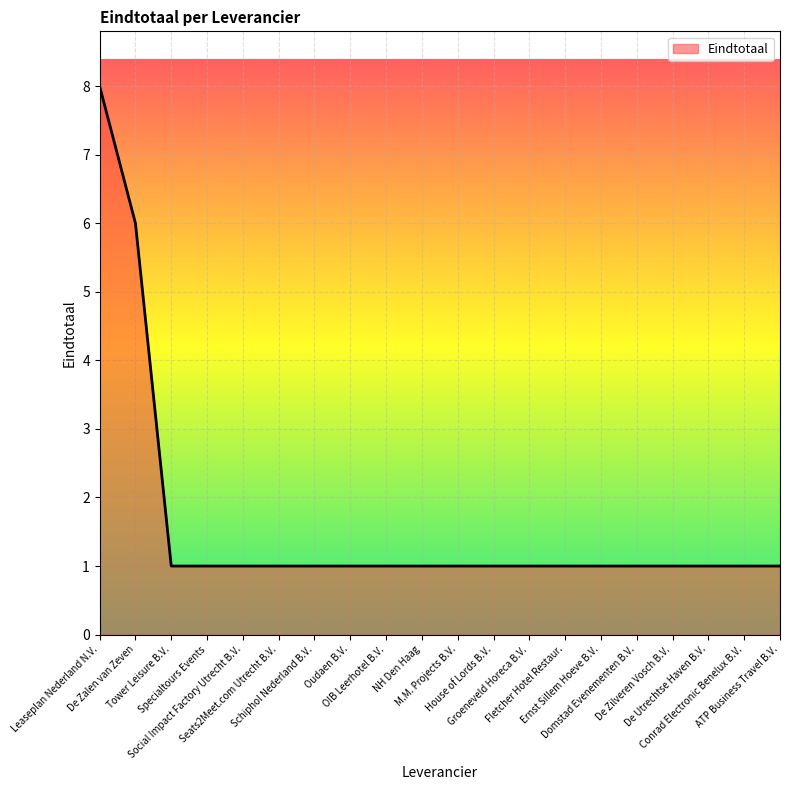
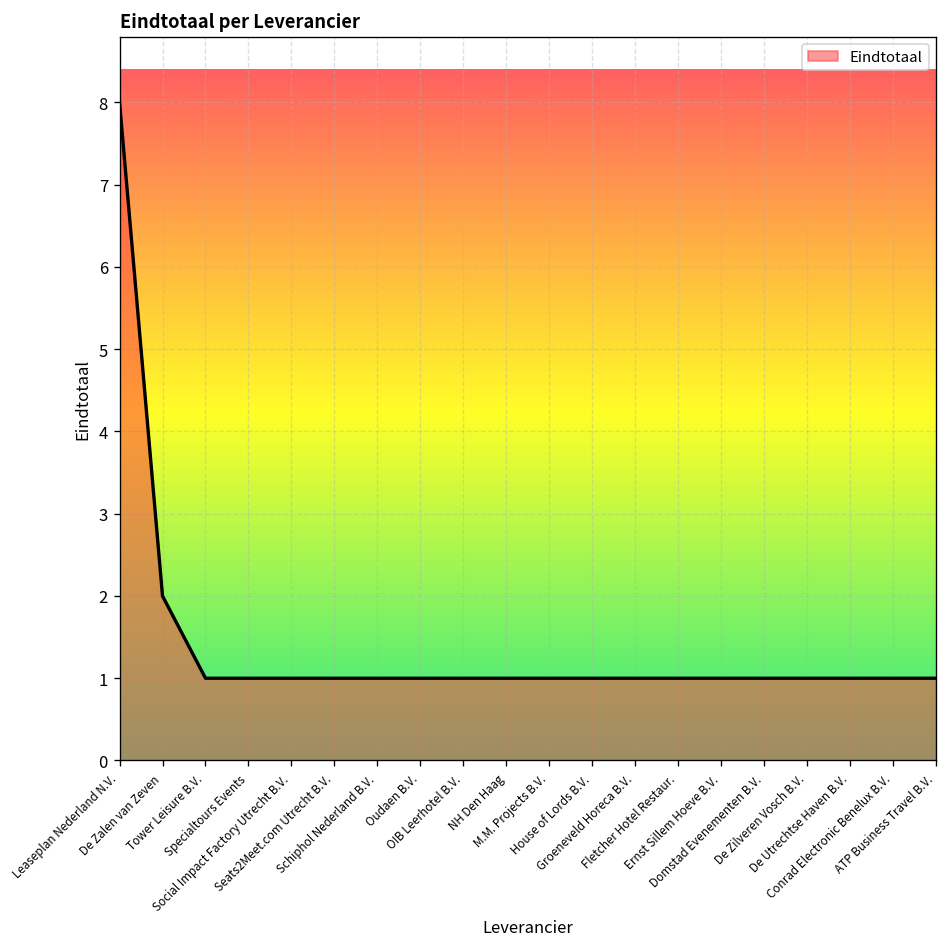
De Zalen van Zeven: 6 -> 2
